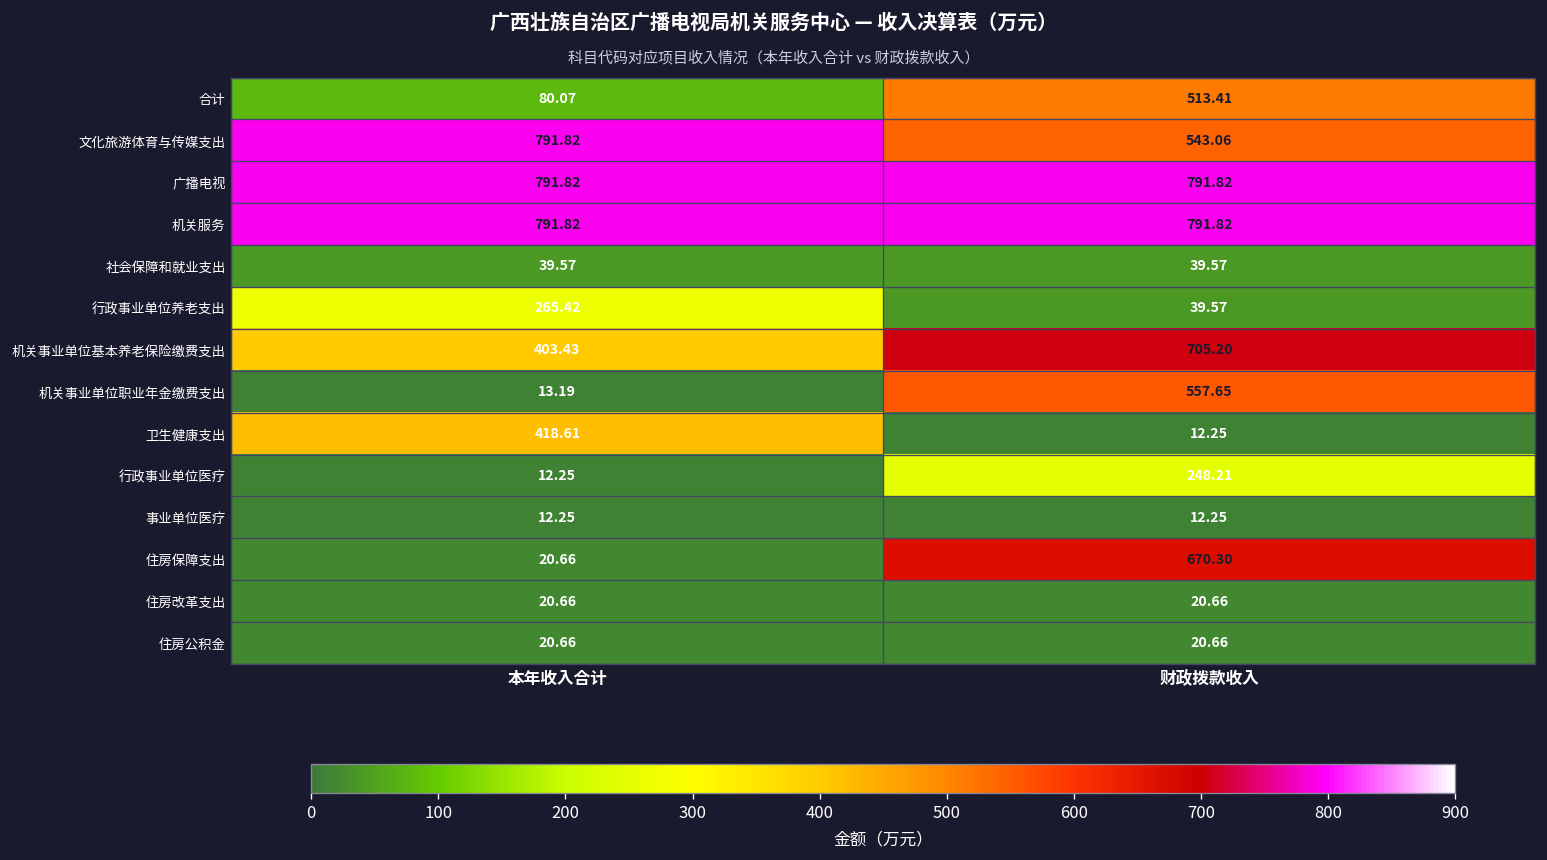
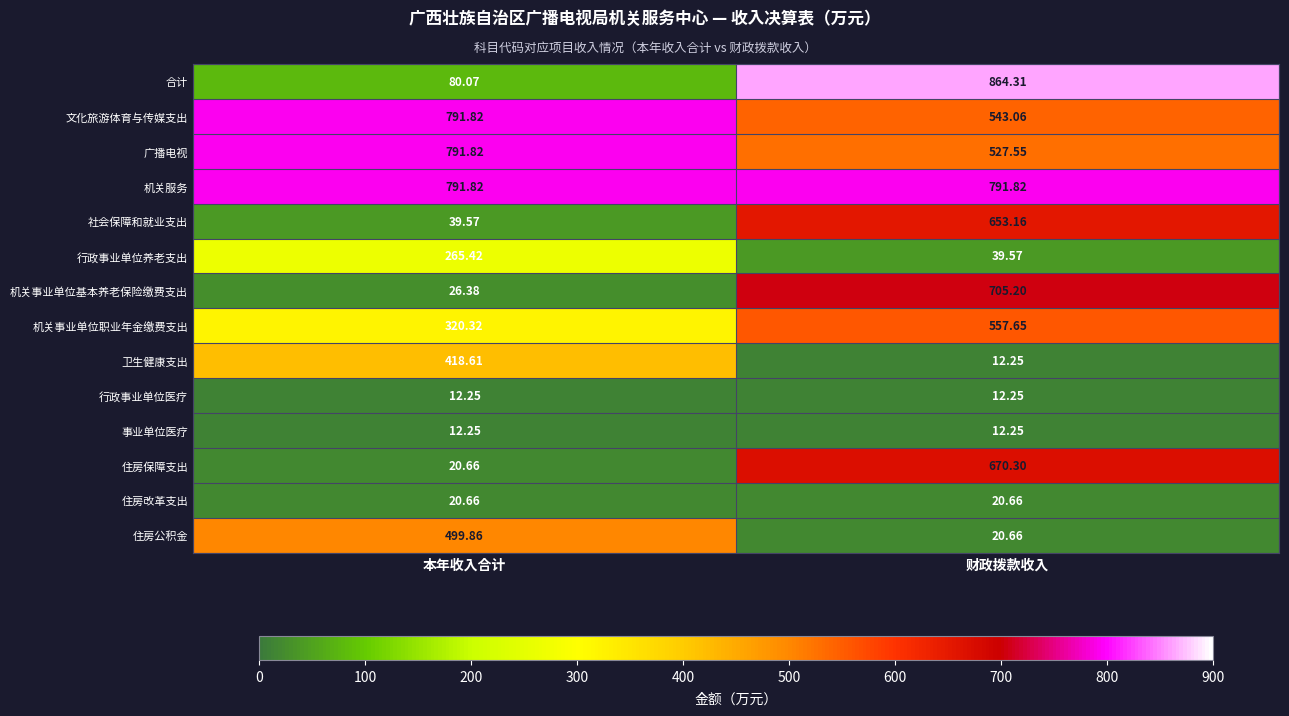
合计, 财政拨款收入: 513.41 -> 864.31
广播电视, 财政拨款收入: 791.82 -> 527.55
社会保障和就业支出, 财政拨款收入: 39.57 -> 653.16
机关事业单位基本养老保险缴费支出, 本年收入合计: 403.43 -> 26.38
机关事业单位职业年金缴费支出, 本年收入合计: 13.19 -> 320.32
行政事业单位医疗, 财政拨款收入: 248.21 -> 12.25
住房公积金, 本年收入合计: 20.66 -> 499.86
